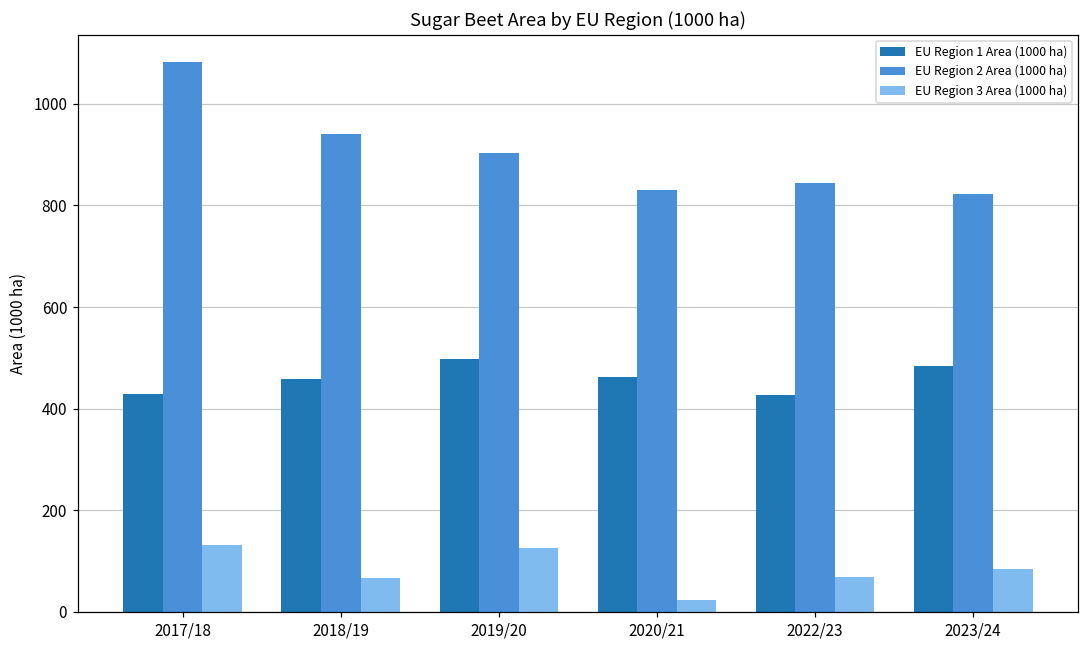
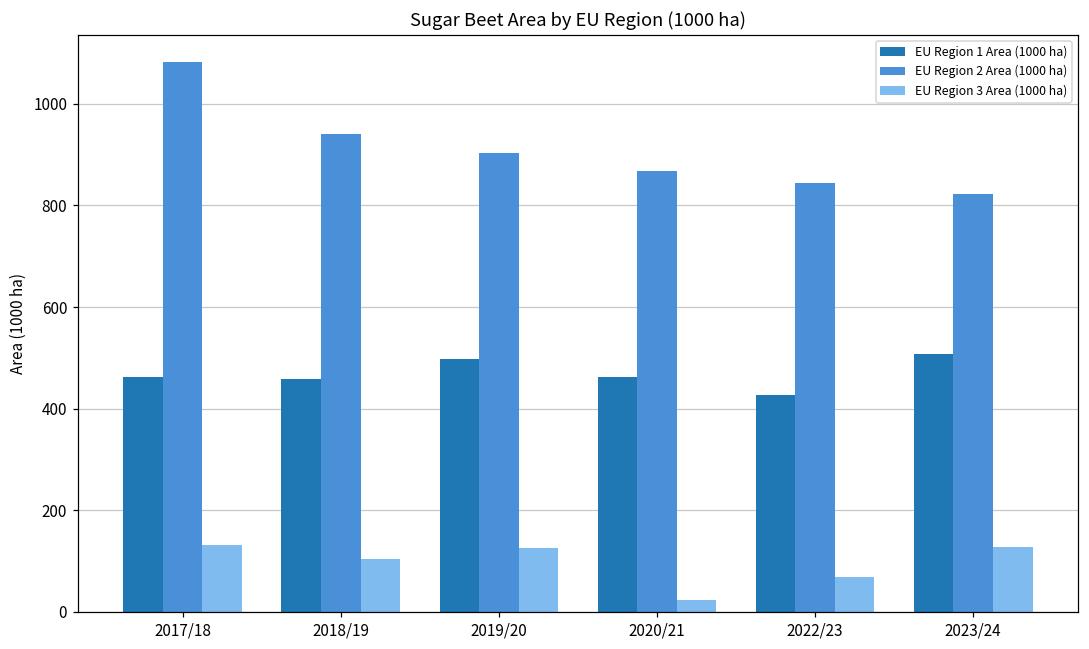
EU Region 1 Area (1000 ha), 2017/18: 430 -> 460
EU Region 3 Area (1000 ha), 2018/19: 70 -> 100
EU Region 2 Area (1000 ha), 2020/21: 830 -> 870
EU Region 1 Area (1000 ha), 2023/24: 480 -> 510
EU Region 3 Area (1000 ha), 2023/24: 80 -> 130
